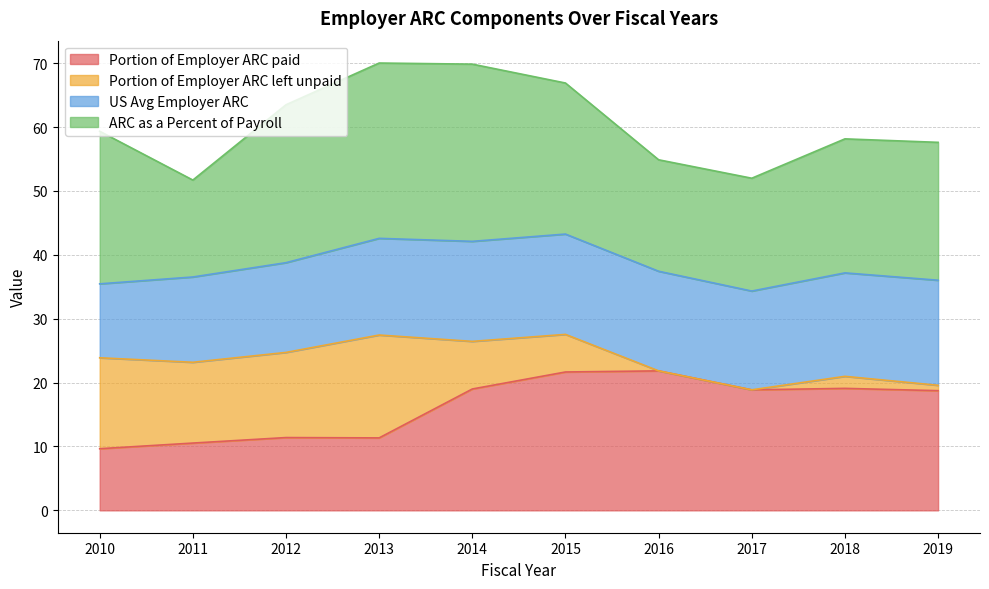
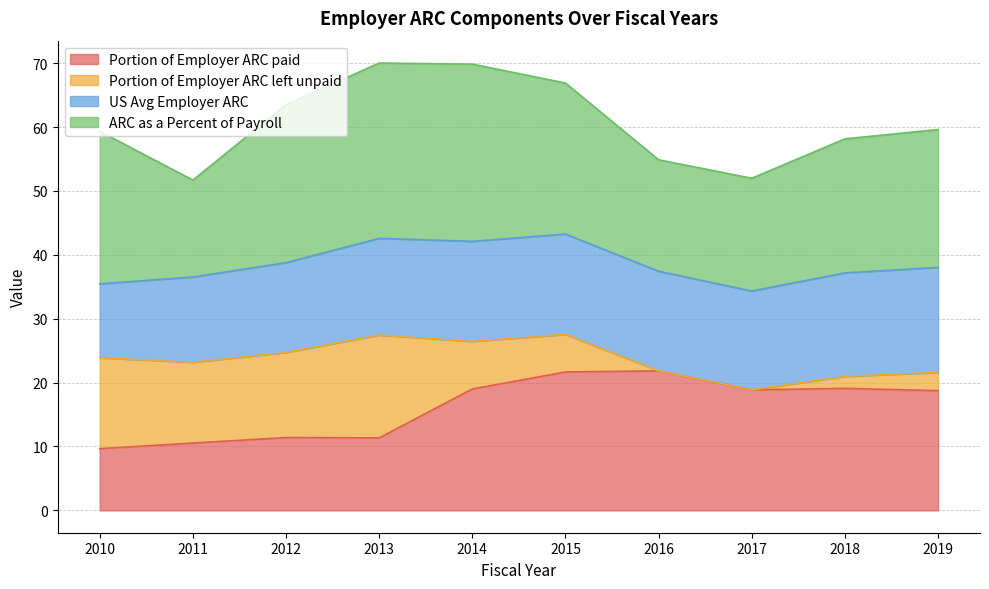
Portion of Employer ARC left unpaid, 2019: 1 -> 3
